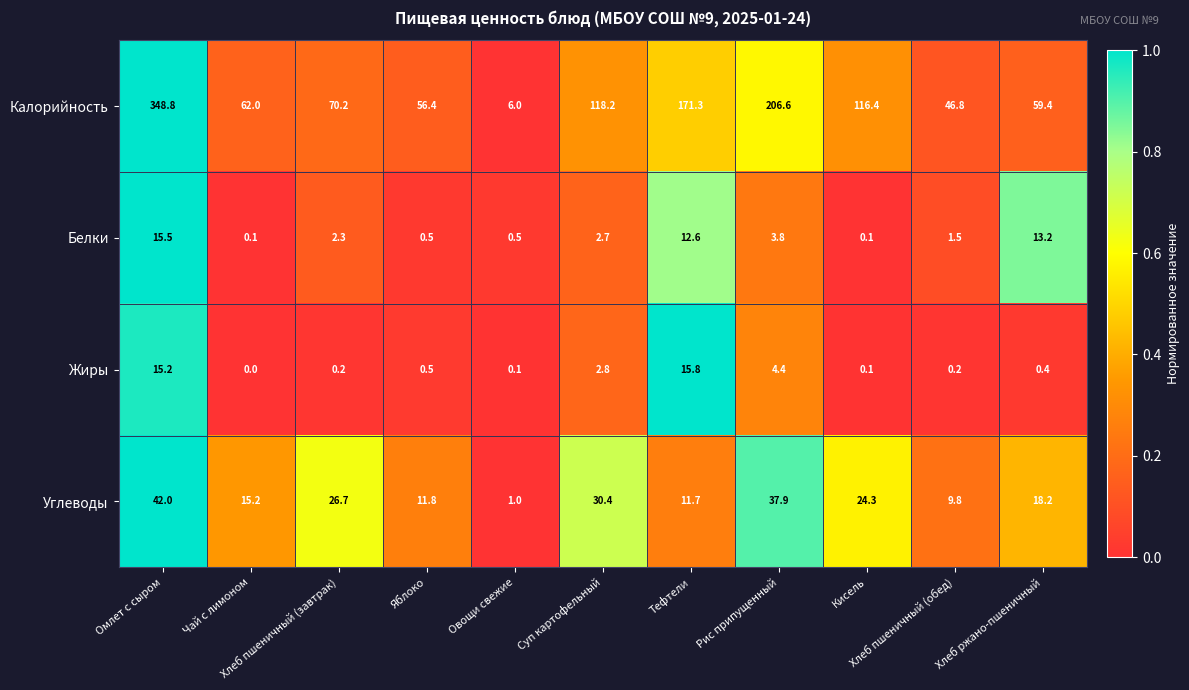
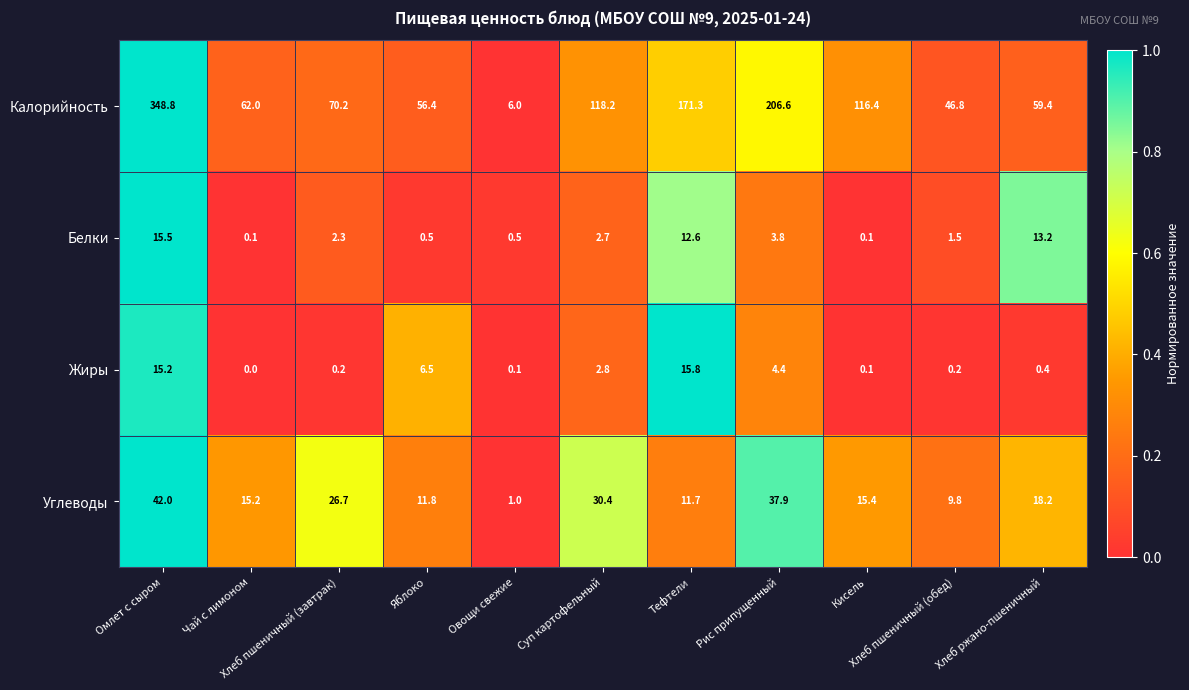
Жиры, Яблоко: 0.5 -> 6.5
Углеводы, Кисель: 24.3 -> 15.4
